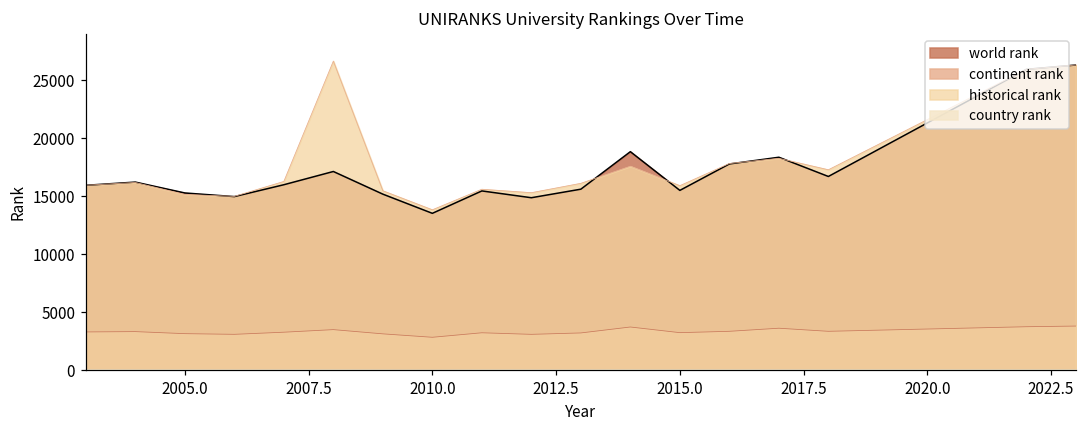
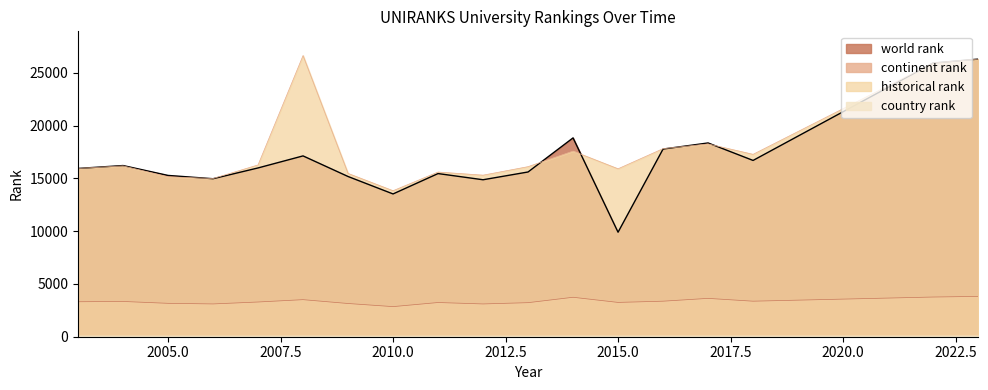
world rank, 2015.0: 15500 -> 9900
